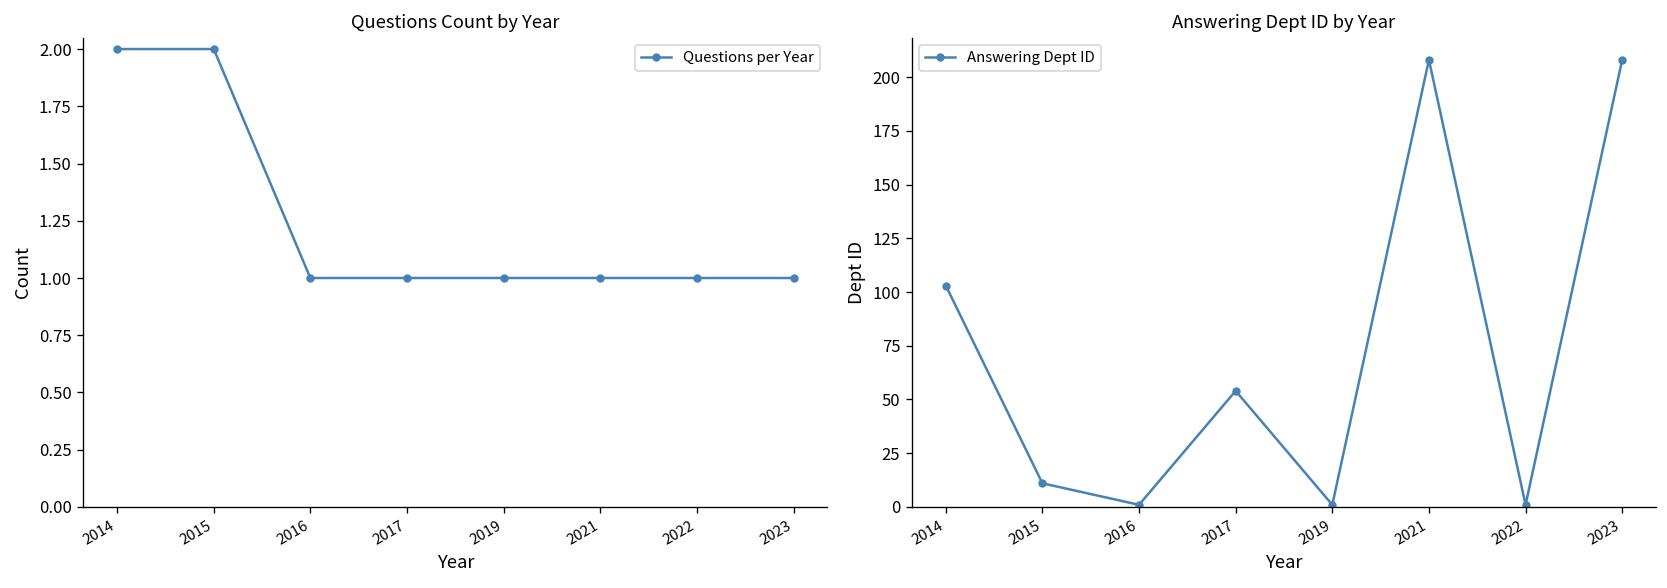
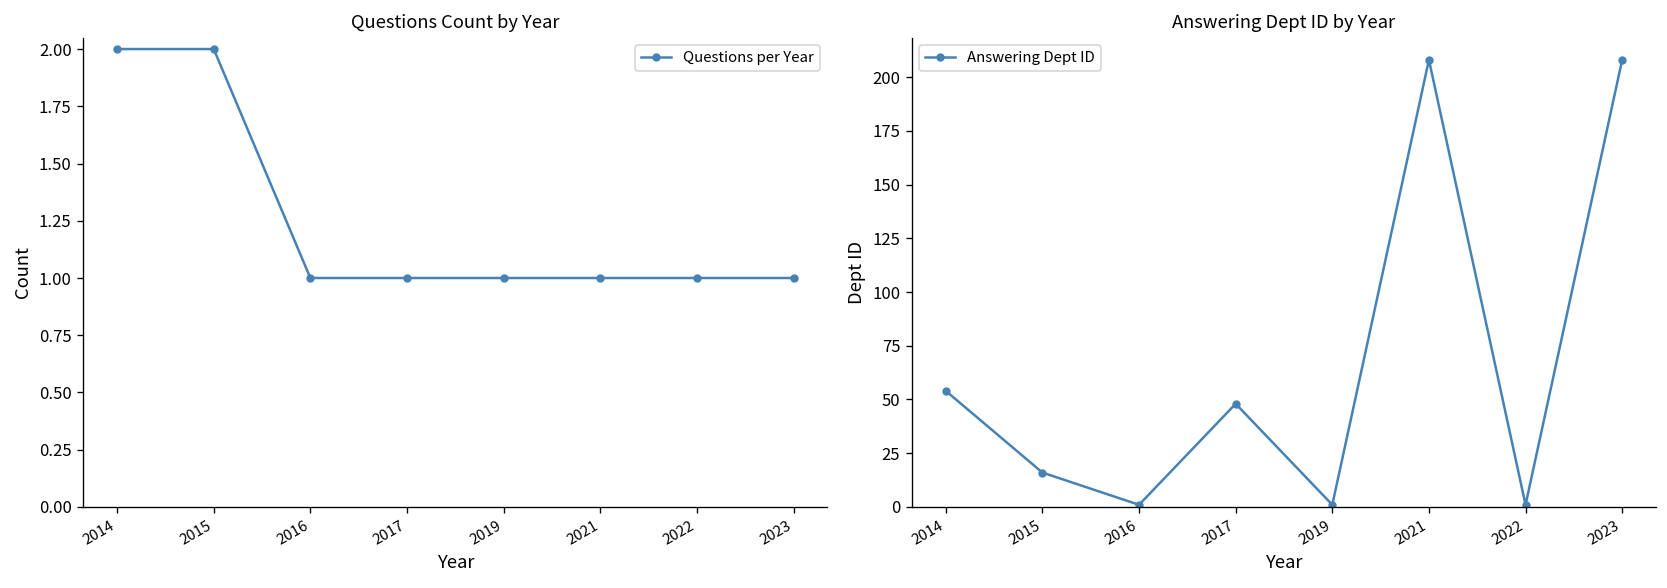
Answering Dept ID by Year, 2014: 103 -> 54
Answering Dept ID by Year, 2015: 11 -> 16
Answering Dept ID by Year, 2017: 54 -> 48
